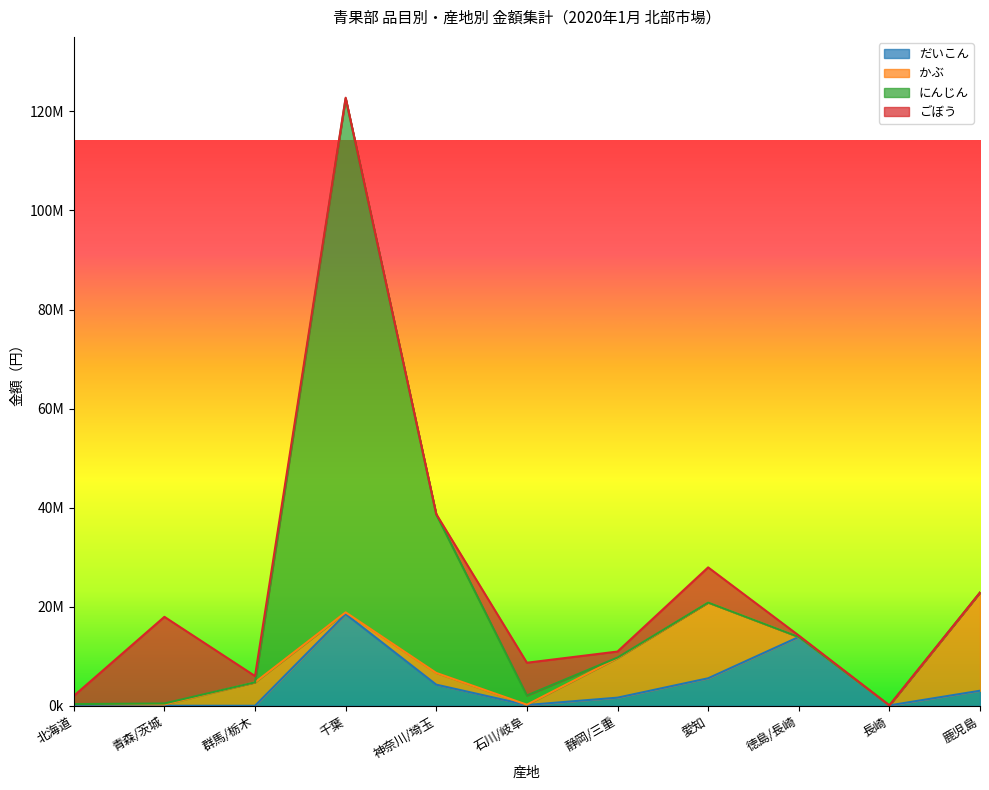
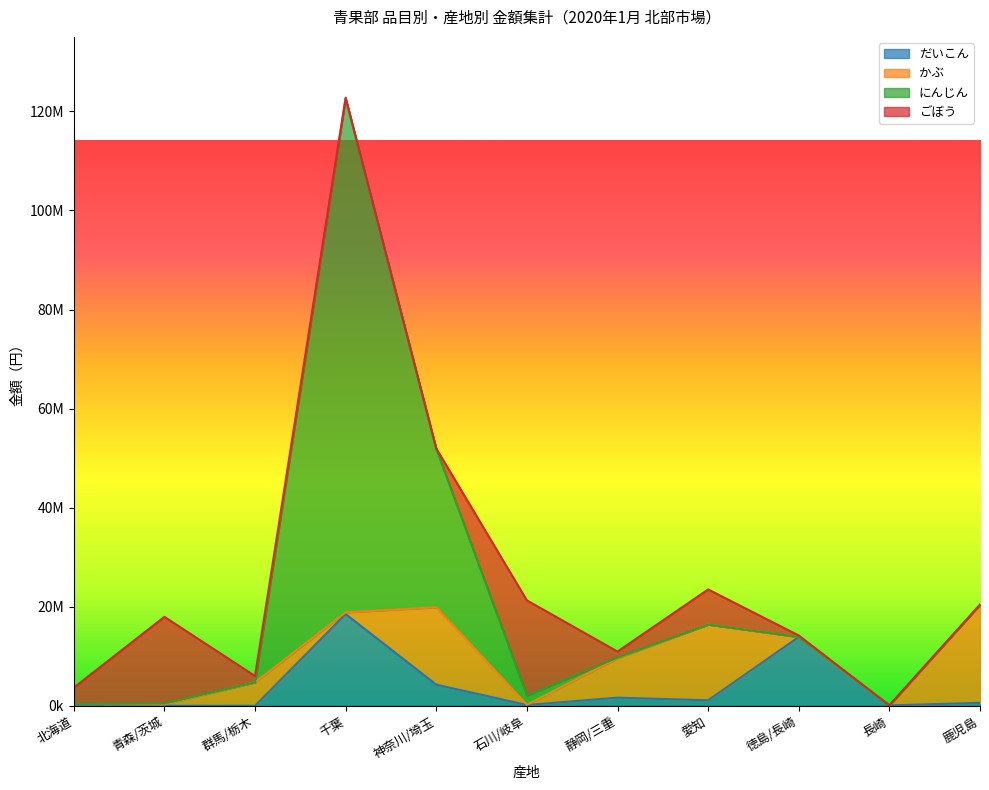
ごぼう, 北海道: 2000000 -> 3000000
かぶ, 神奈川/埼玉: 2000000 -> 16000000
ごぼう, 石川/岐阜: 7000000 -> 19000000
だいこん, 愛知: 6000000 -> 1000000
だいこん, 鹿児島: 3000000 -> 1000000
